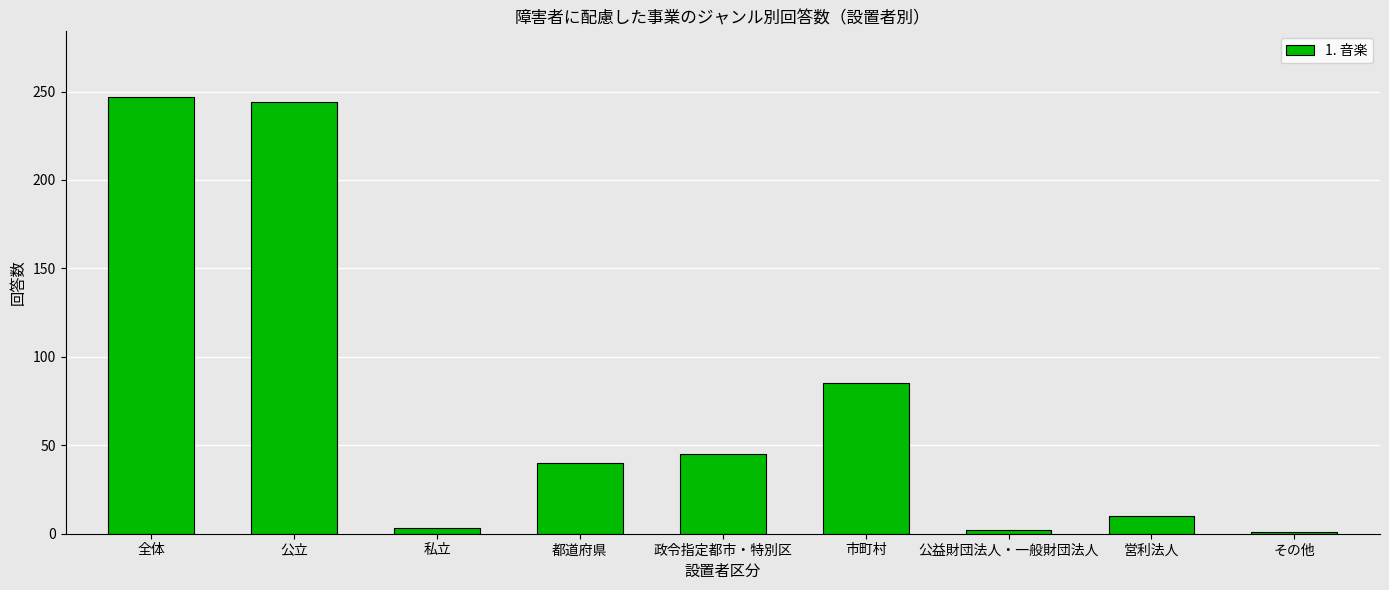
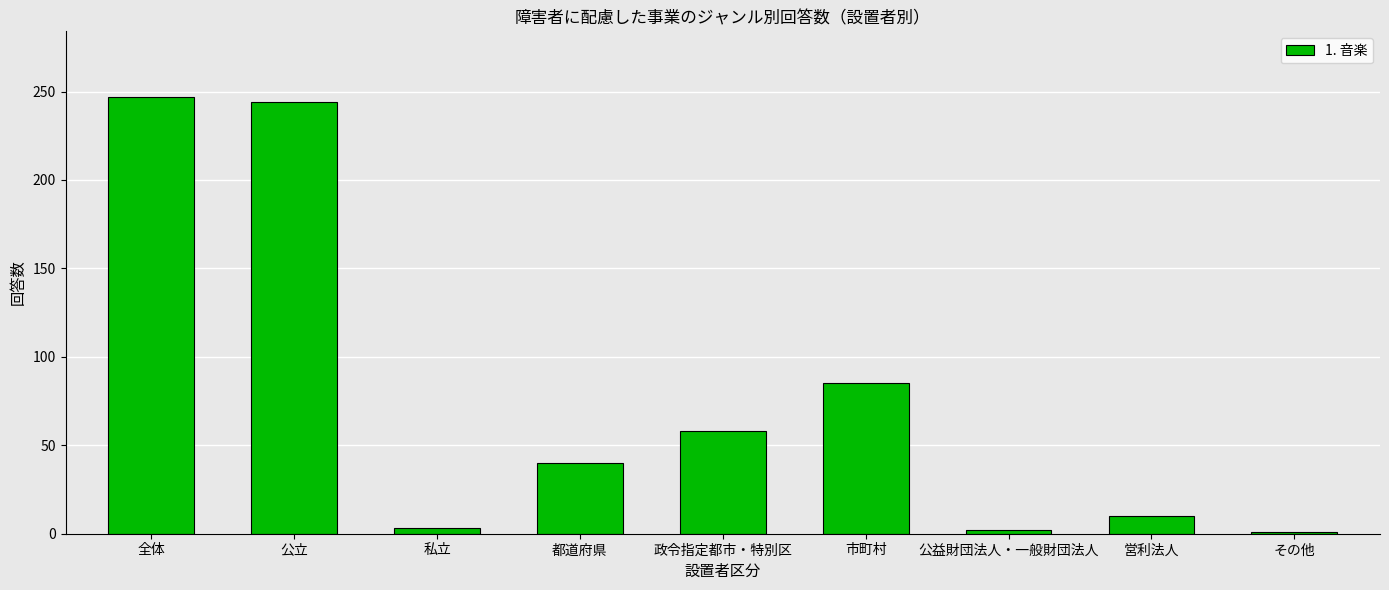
政令指定都市・特別区: 45 -> 58
